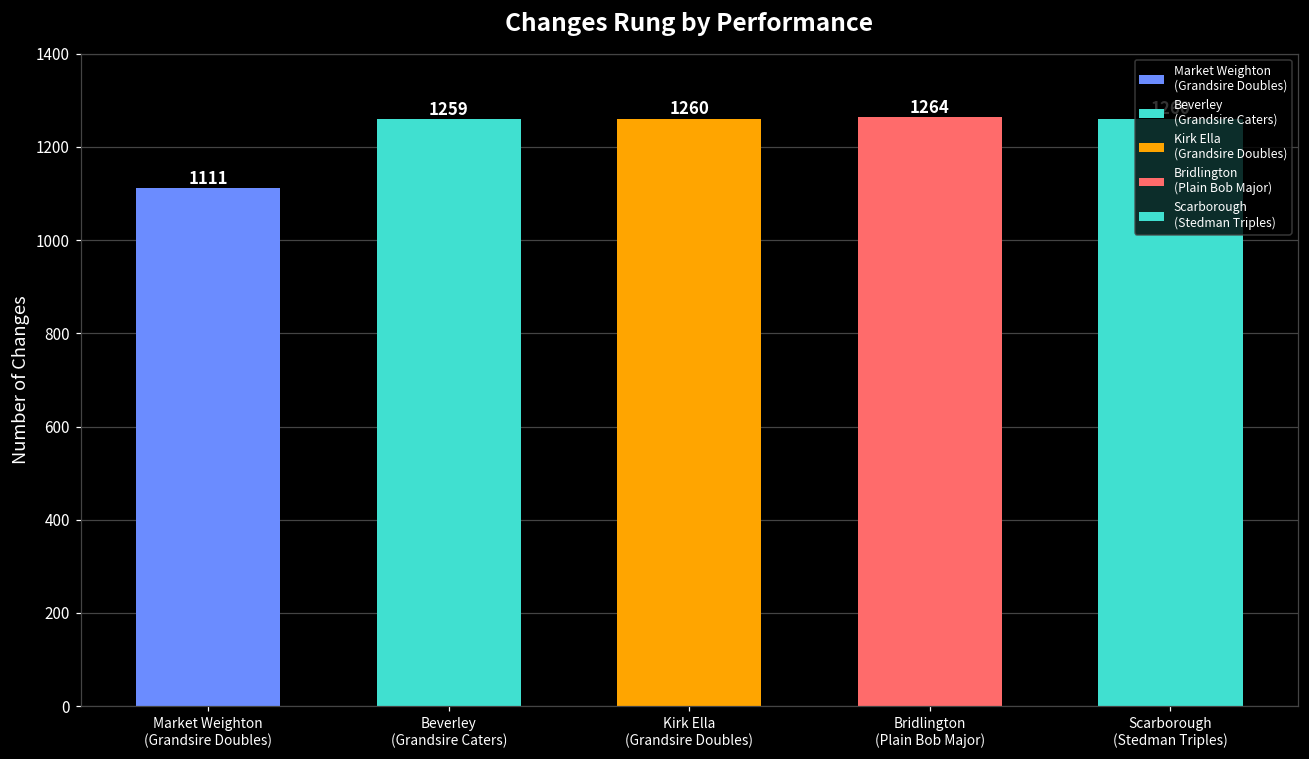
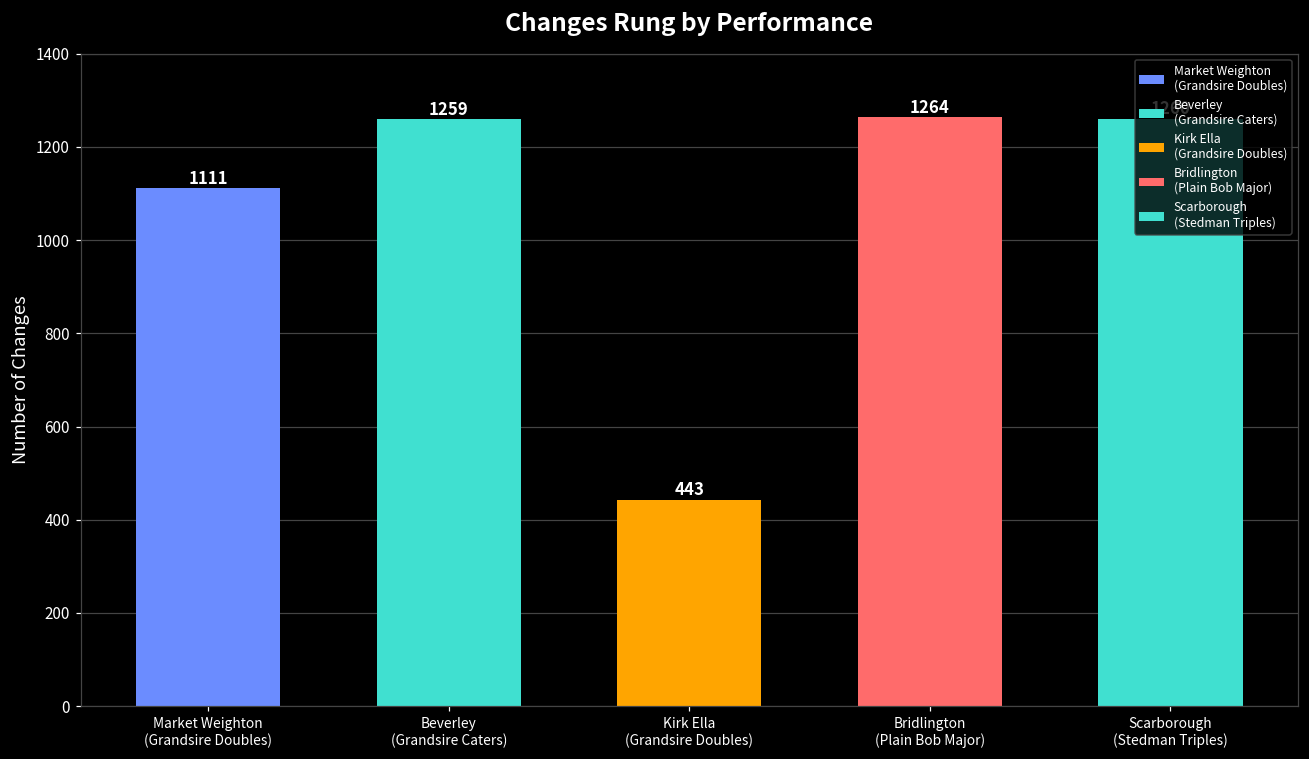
Kirk Ella (Grandsire Doubles): 1260 -> 443
